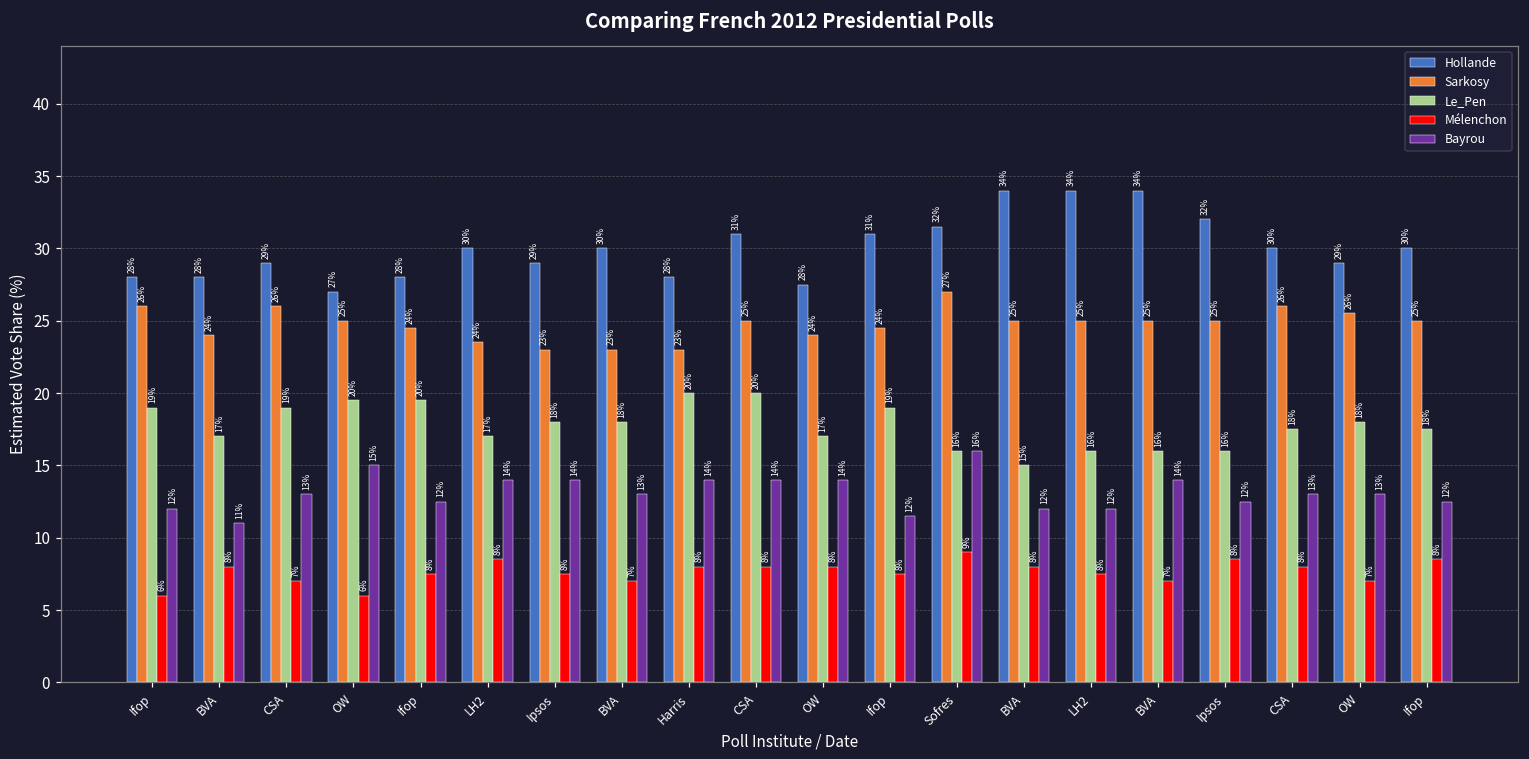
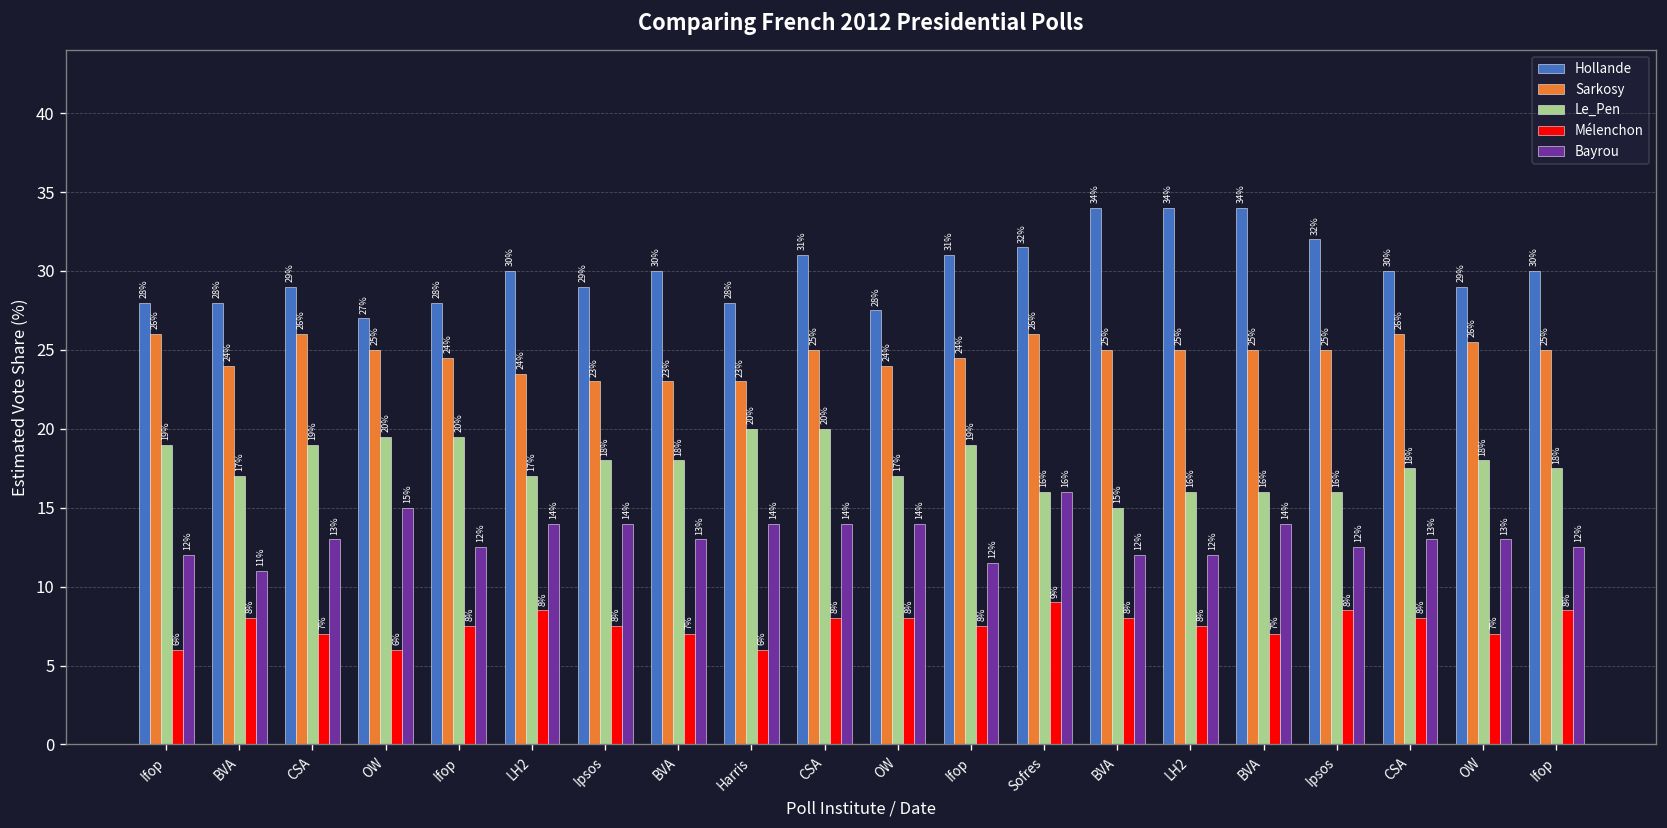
Mélenchon, Harris: 8% -> 6%
Sarkosy, Sofres: 27% -> 26%
